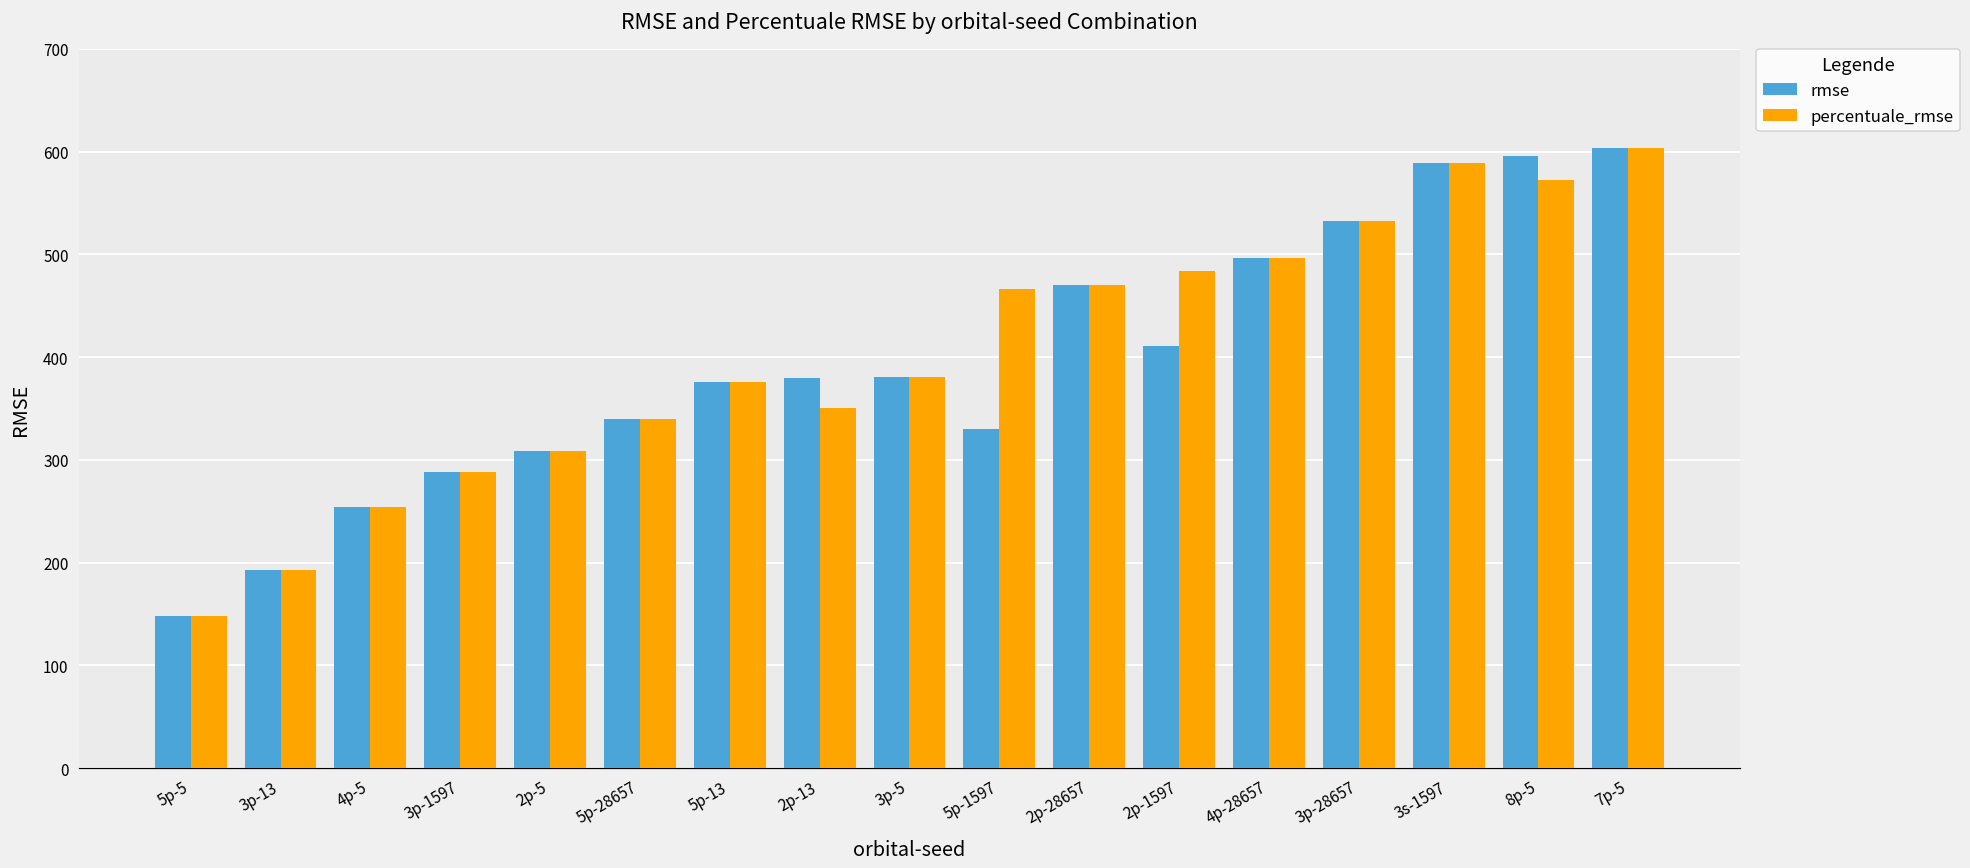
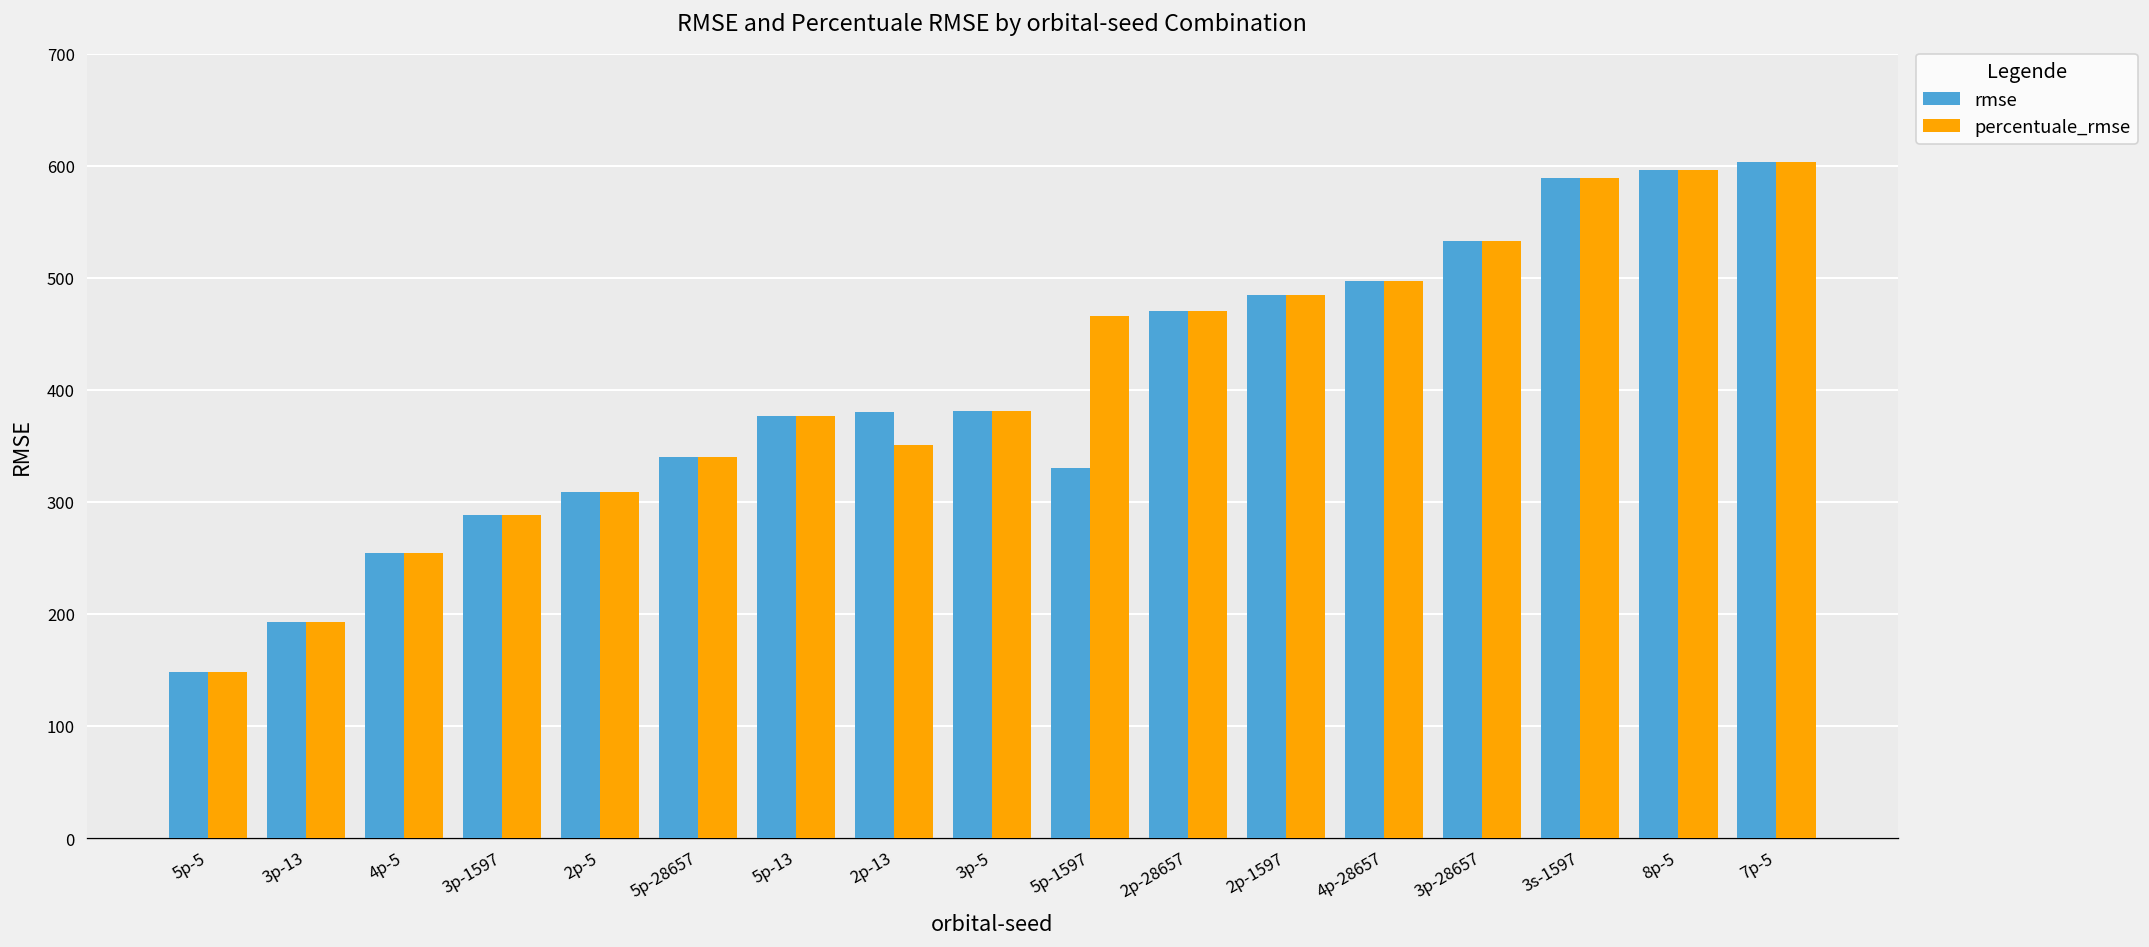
rmse, 2p-1597: 410 -> 480
percentuale_rmse, 8p-5: 570 -> 600
